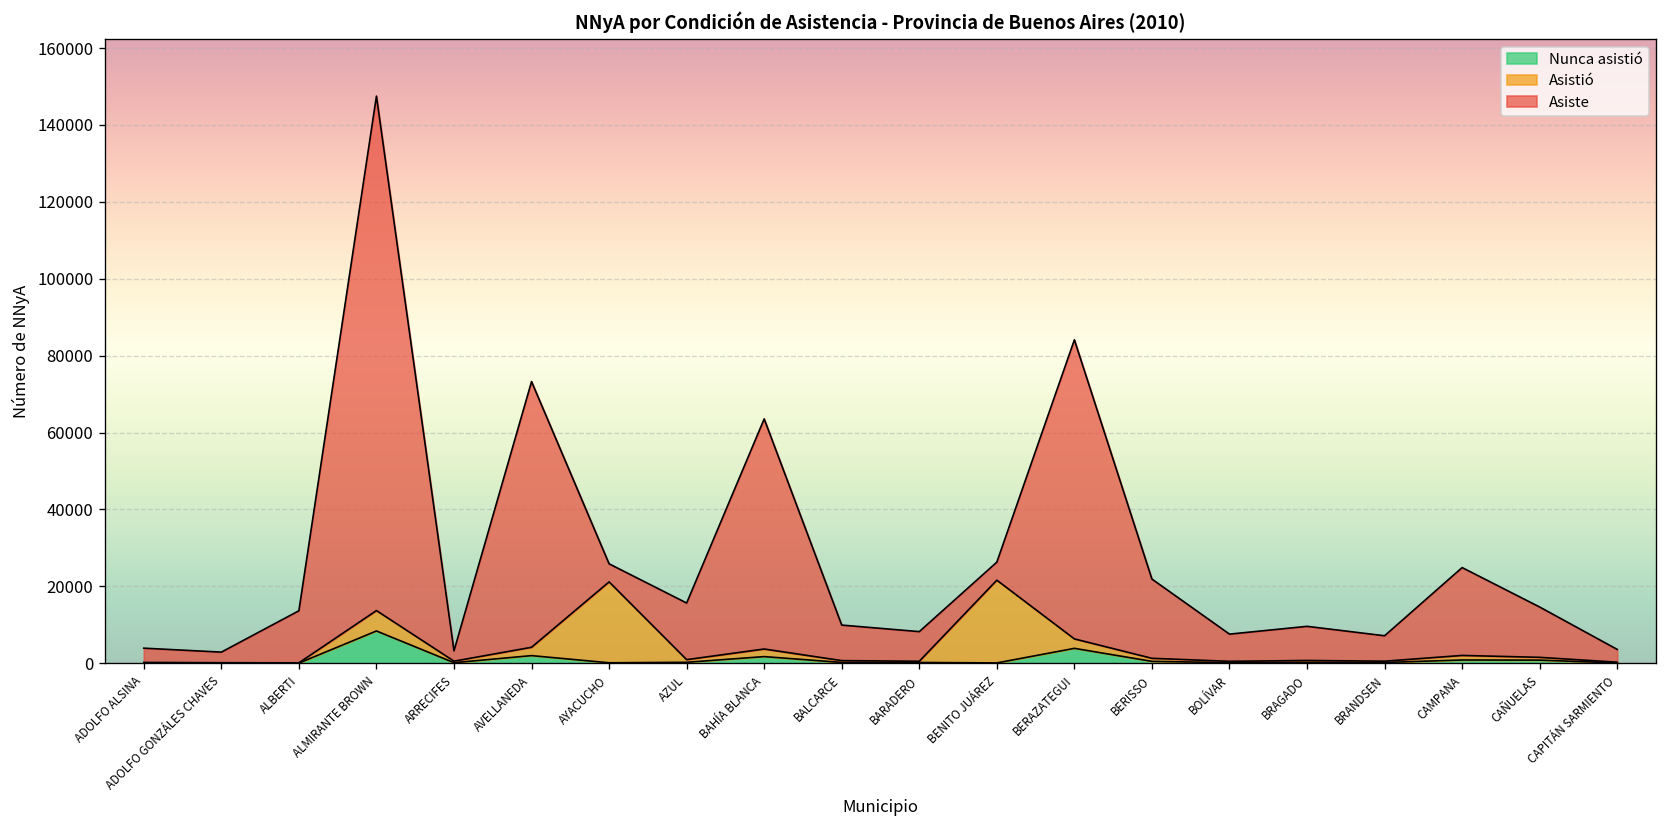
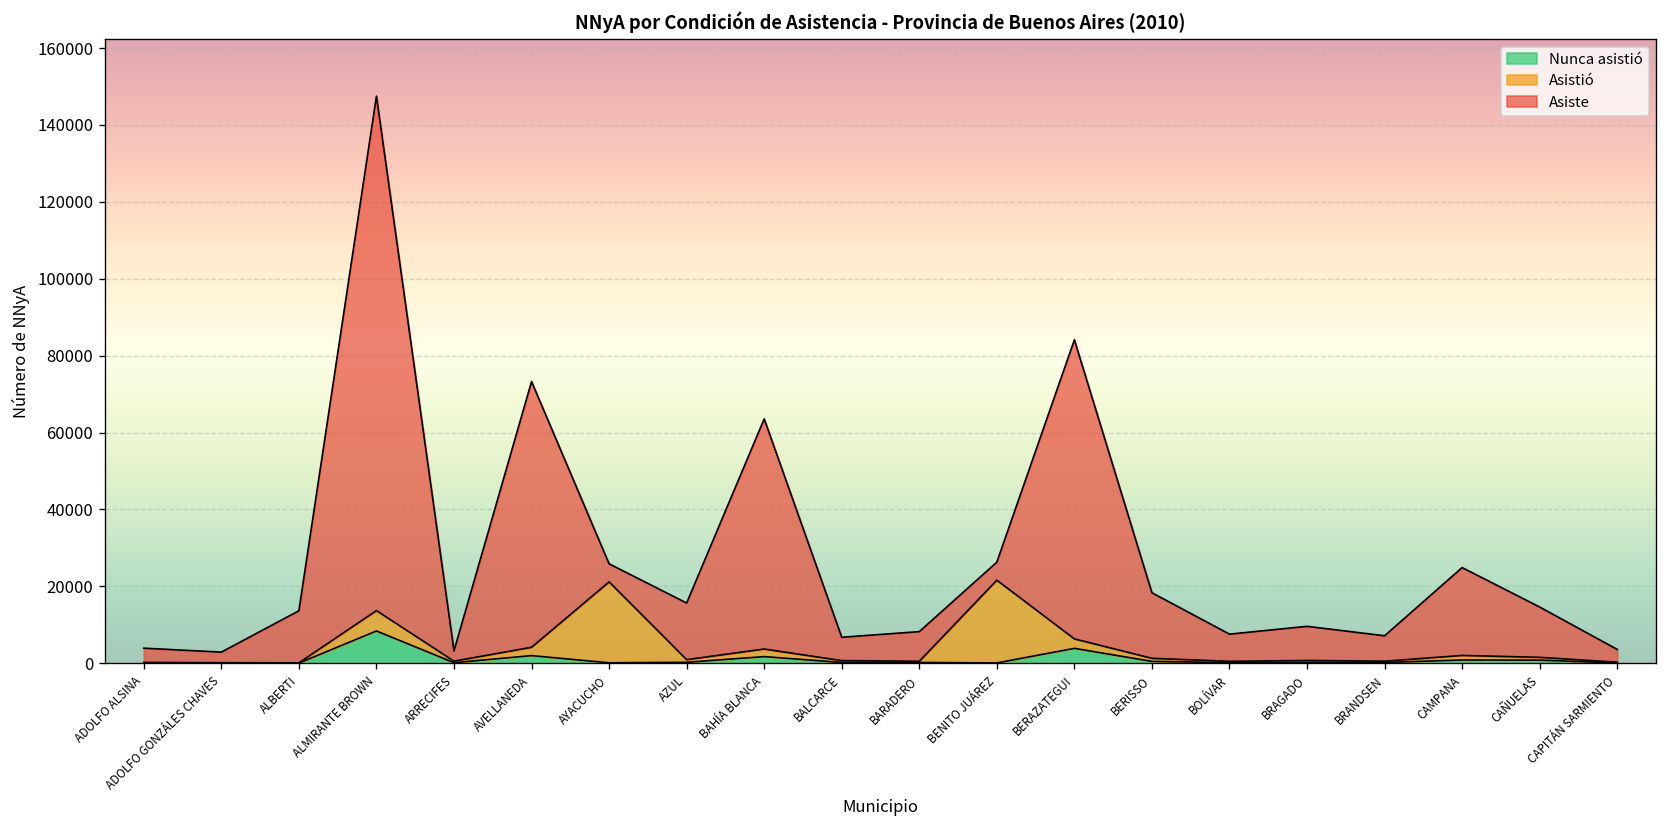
Asiste, BALCARCE: 9000 -> 6000
Asiste, BERISSO: 21000 -> 17000
